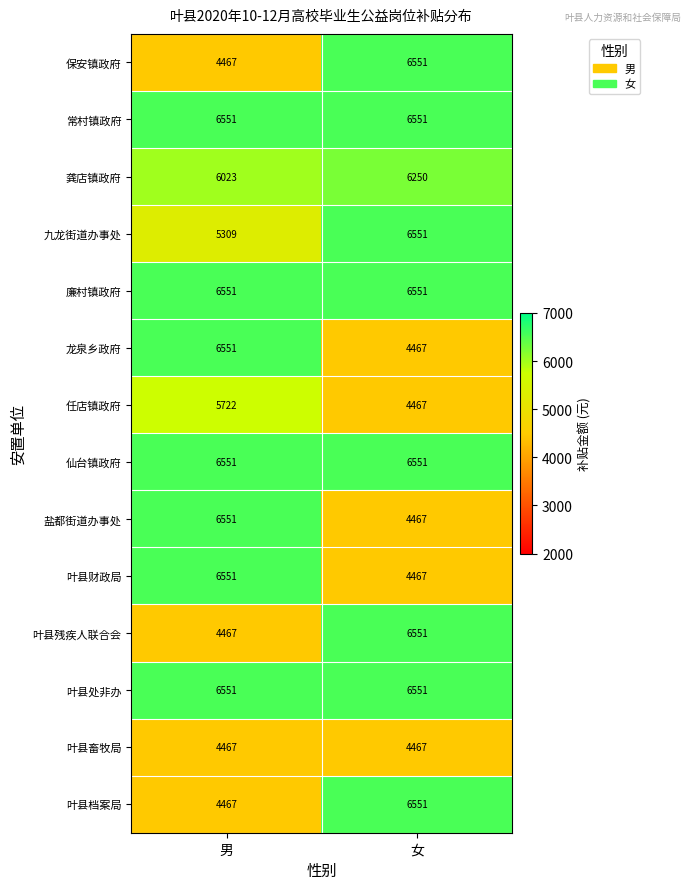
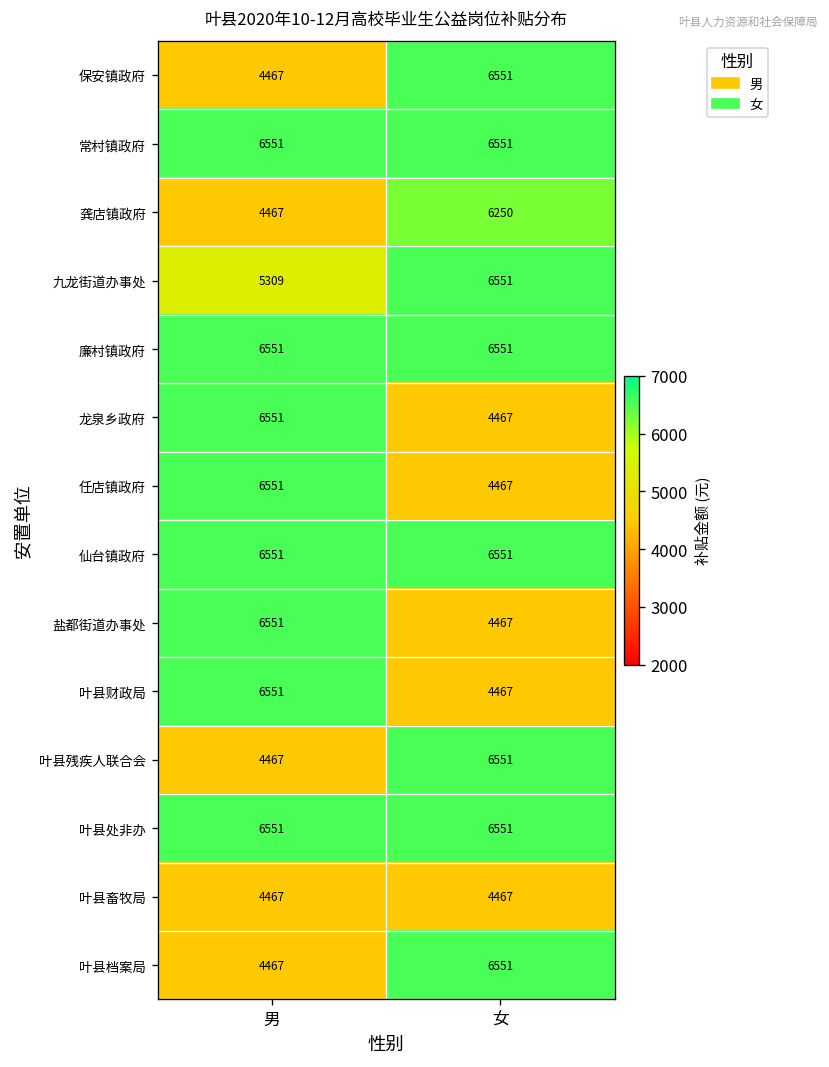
龚店镇政府, 男: 6023 -> 4467
任店镇政府, 男: 5722 -> 6551
